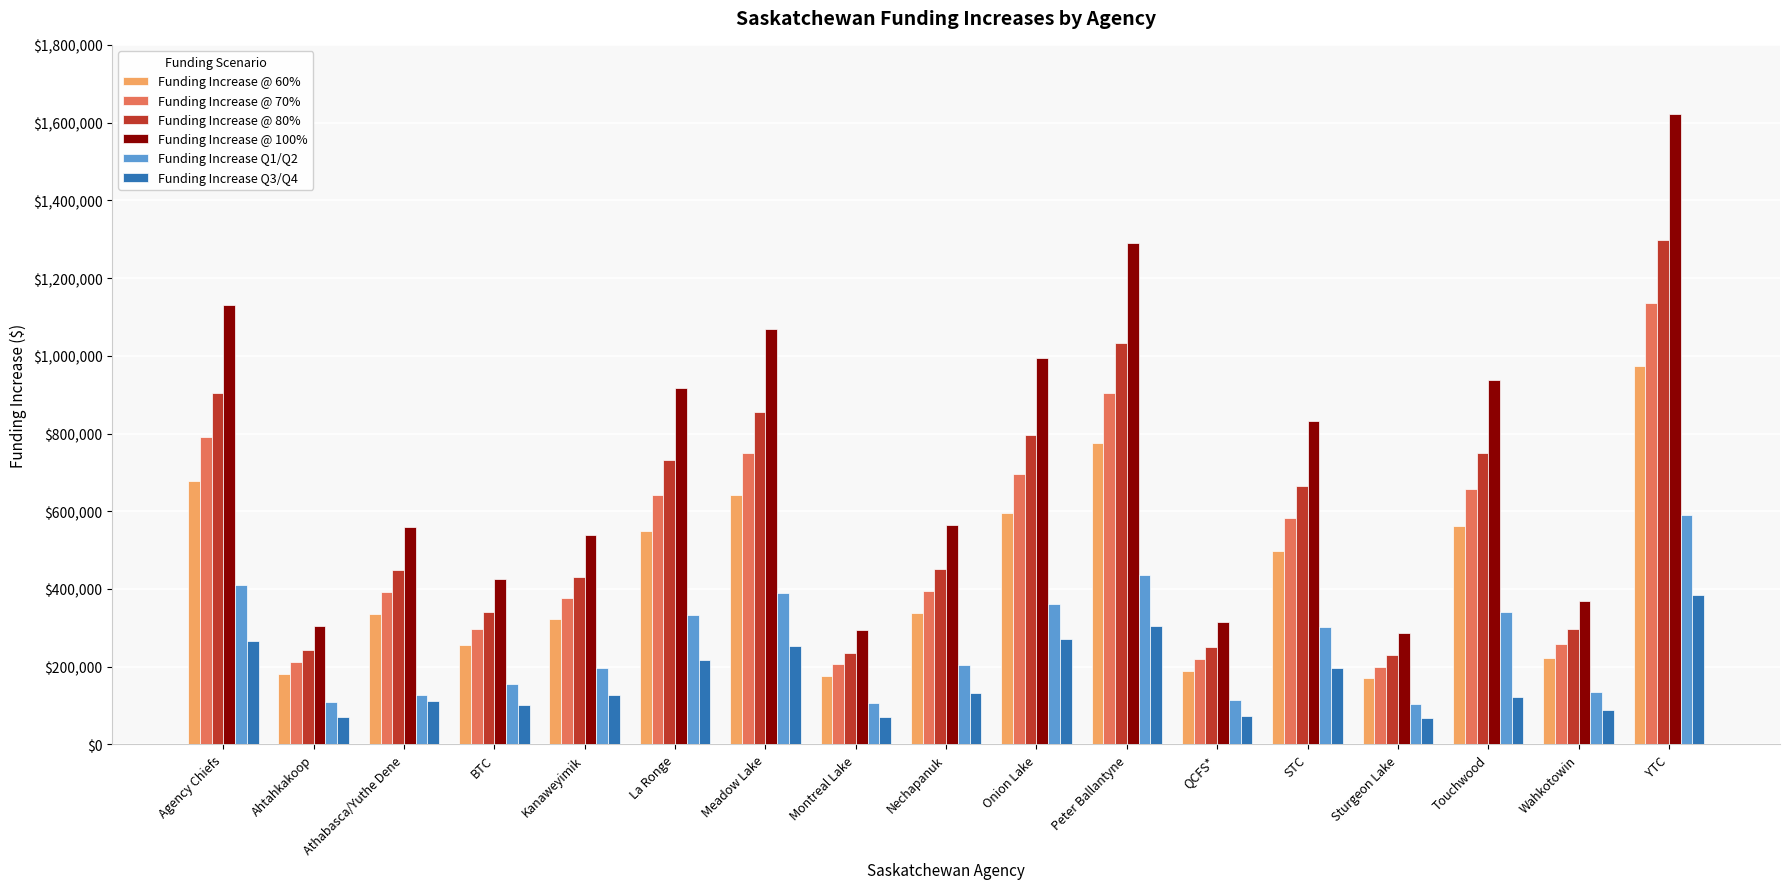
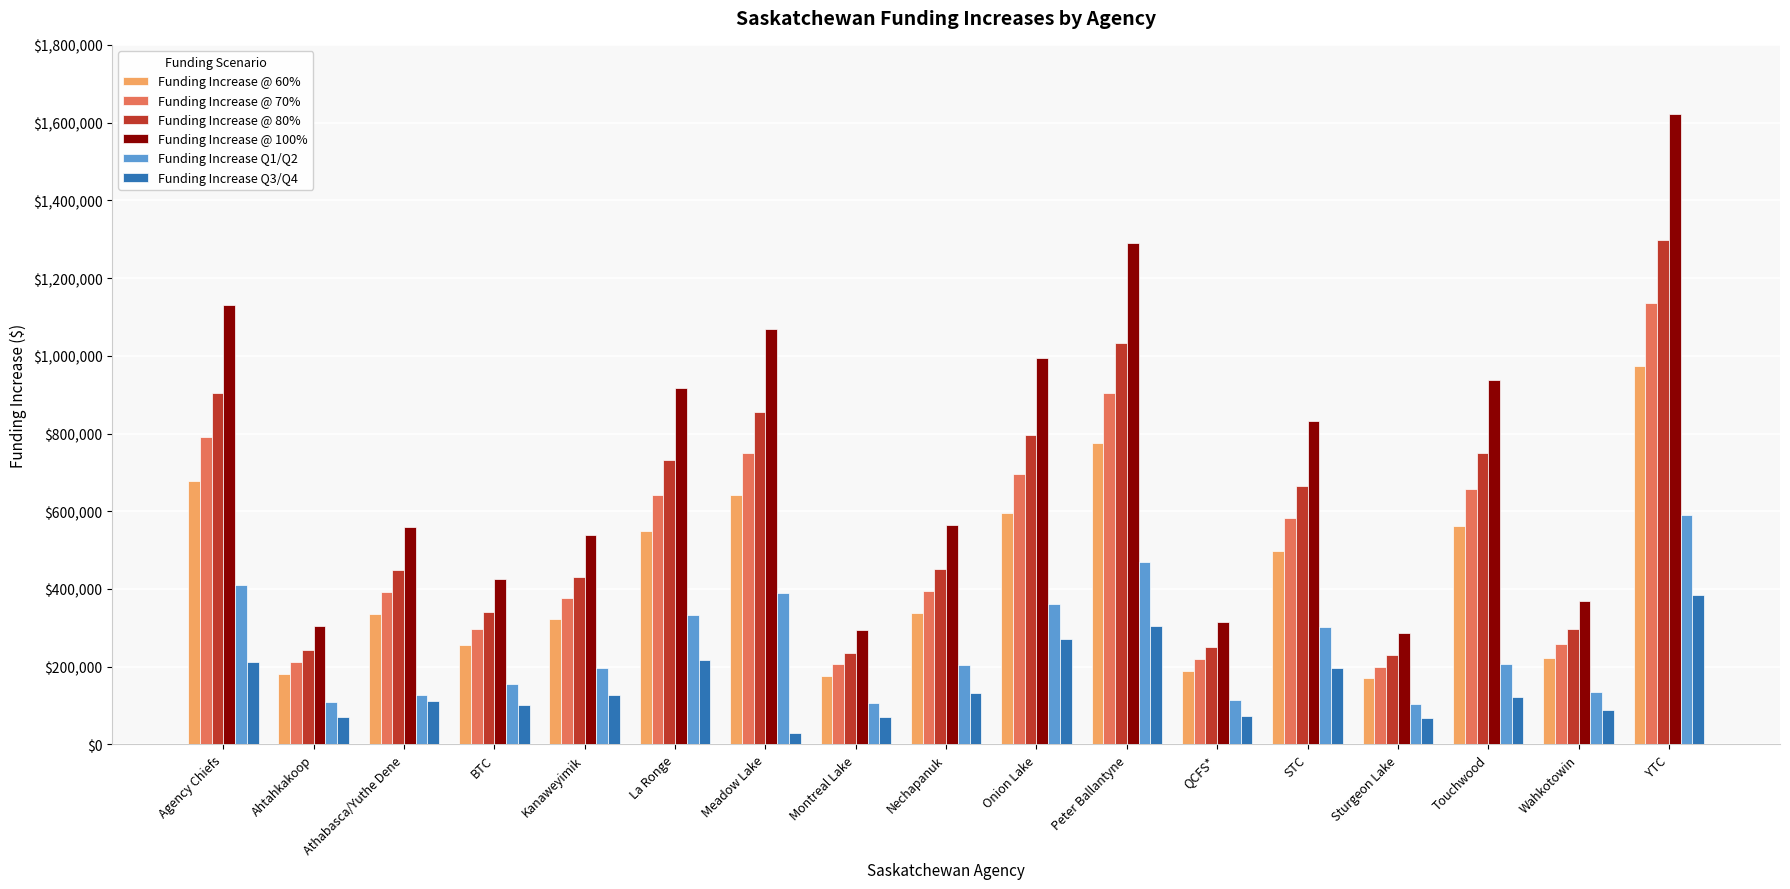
Funding Increase Q3/Q4, Agency Chiefs: $270,000 -> $210,000
Funding Increase Q3/Q4, Meadow Lake: $250,000 -> $30,000
Funding Increase Q1/Q2, Peter Ballantyne: $440,000 -> $470,000
Funding Increase Q1/Q2, Touchwood: $340,000 -> $210,000
